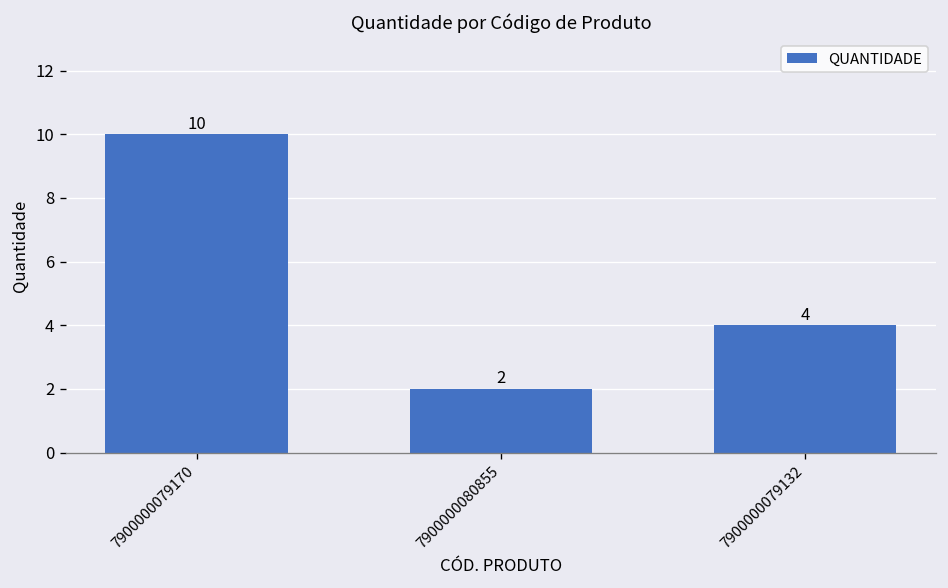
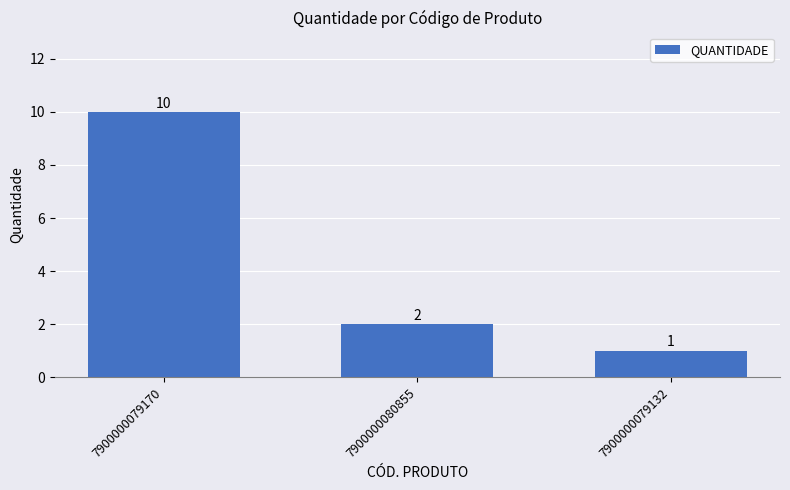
7900000079132: 4 -> 1
